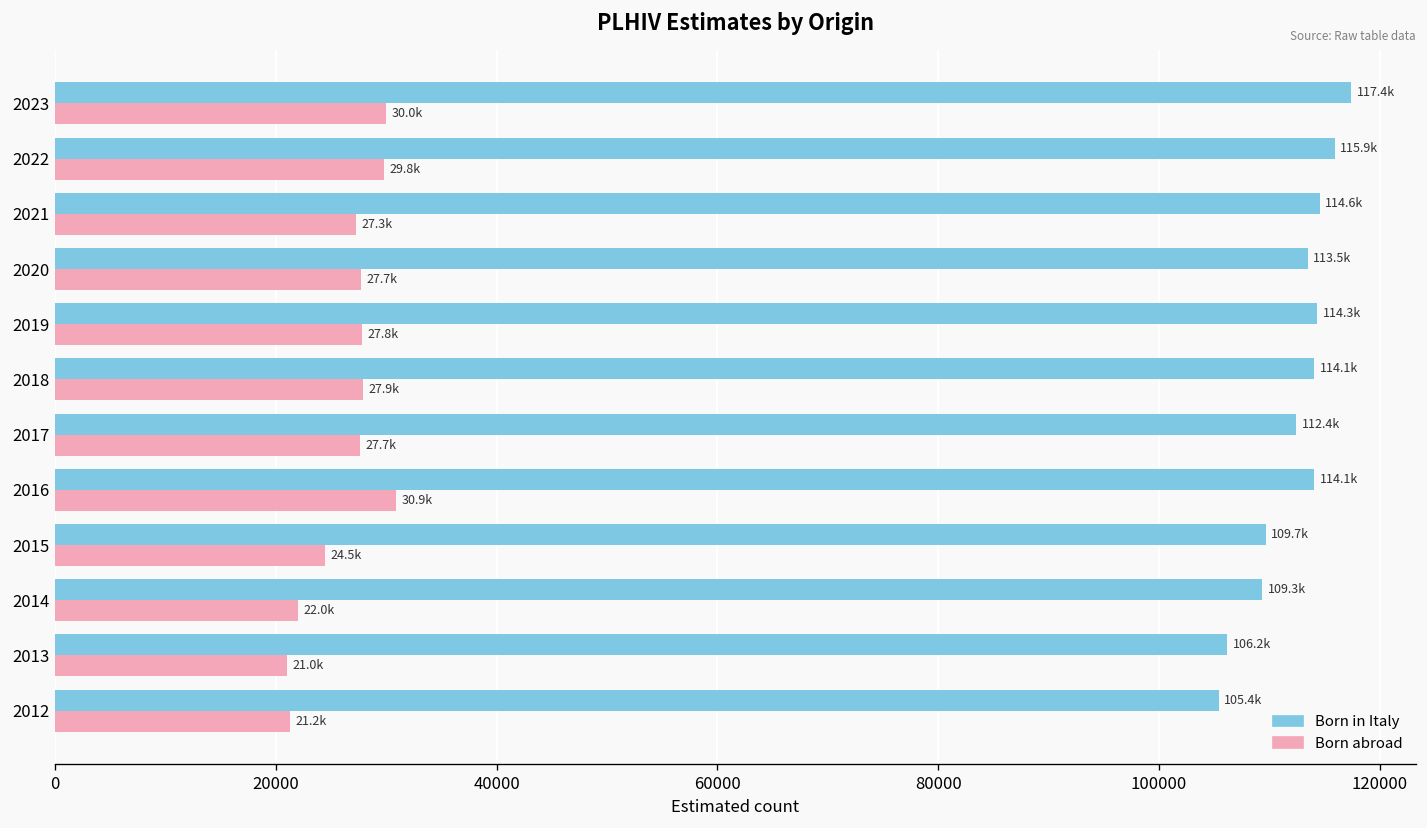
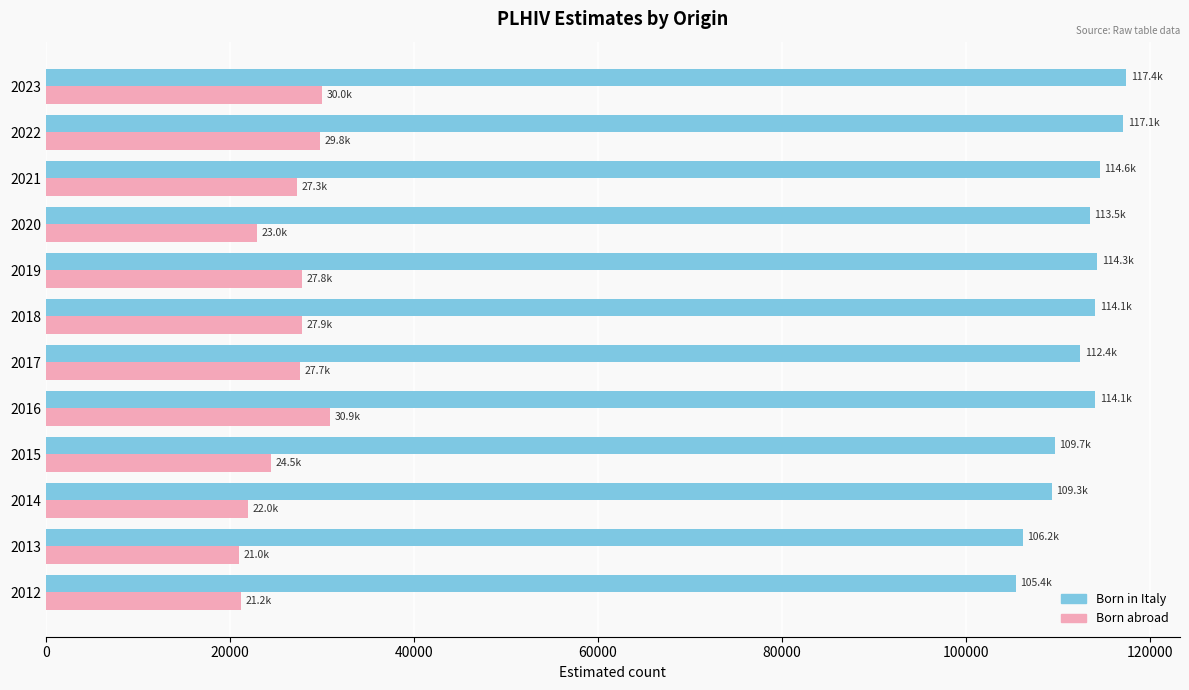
Born in Italy, 2022: 115.9k -> 117.1k
Born abroad, 2020: 27.7k -> 23.0k
